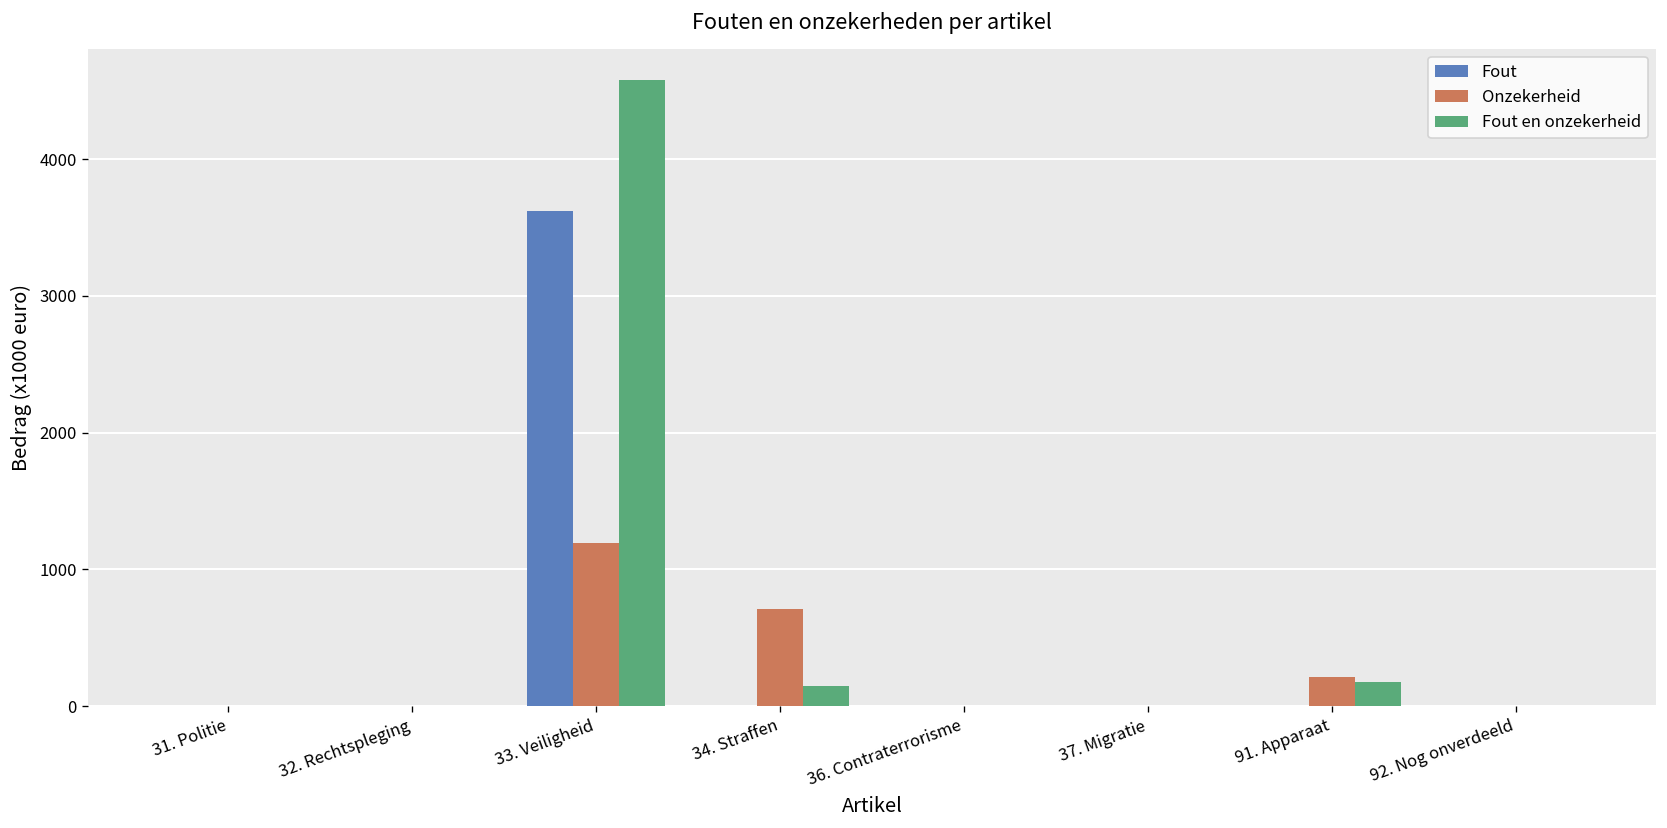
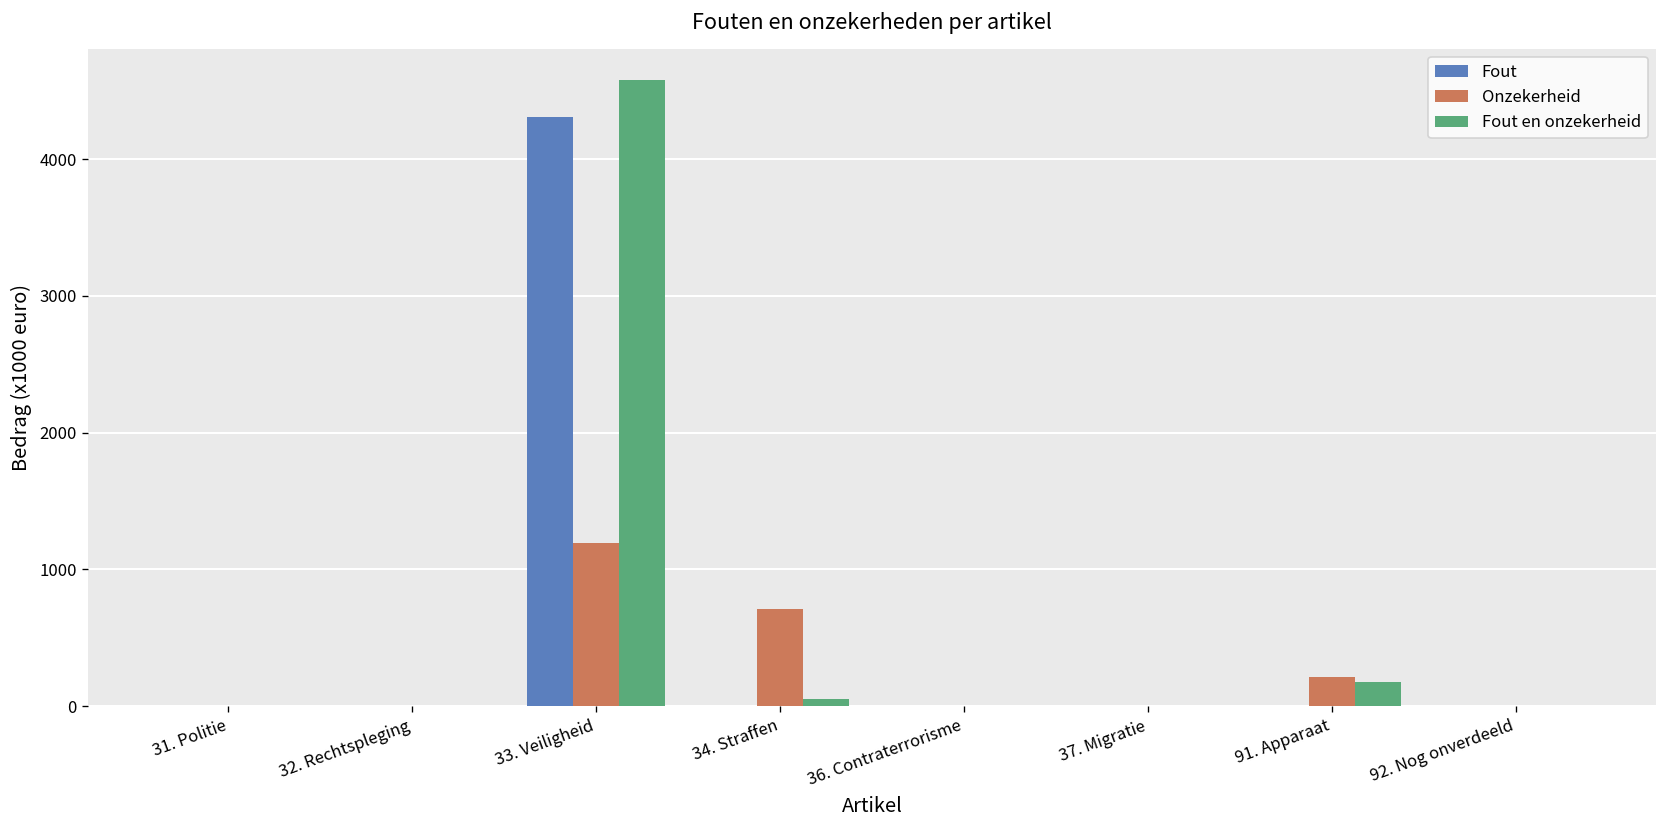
Fout, 33. Veiligheid: 3620 -> 4310
Fout en onzekerheid, 34. Straffen: 150 -> 50
